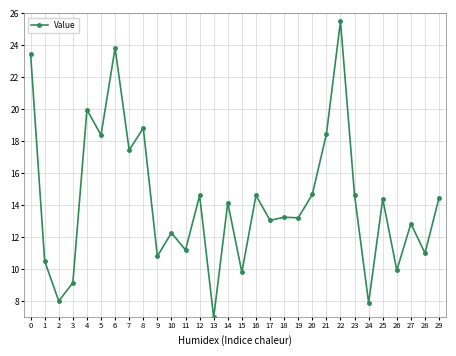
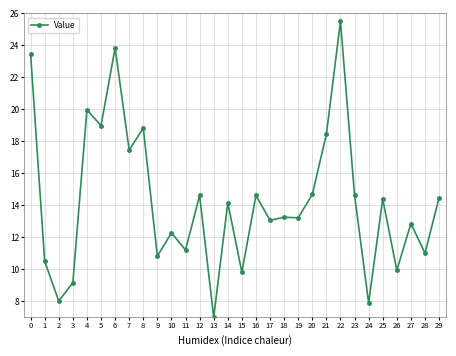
5: 18.4 -> 19.0
